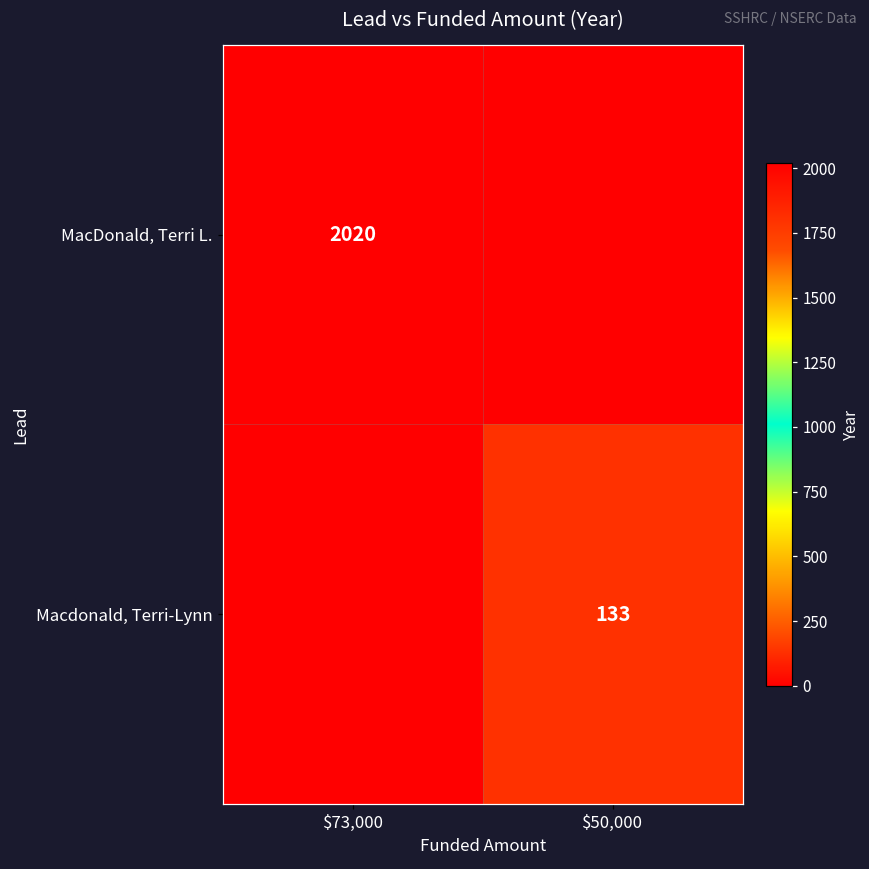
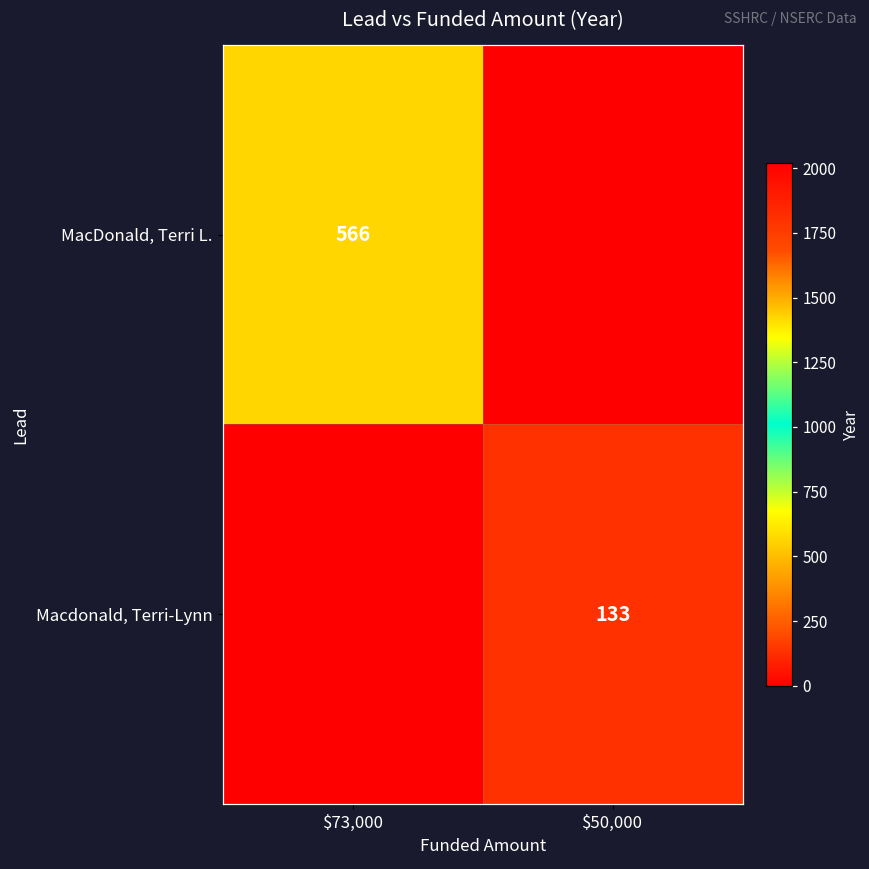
MacDonald, Terri L., $73,000: 2020 -> 566
